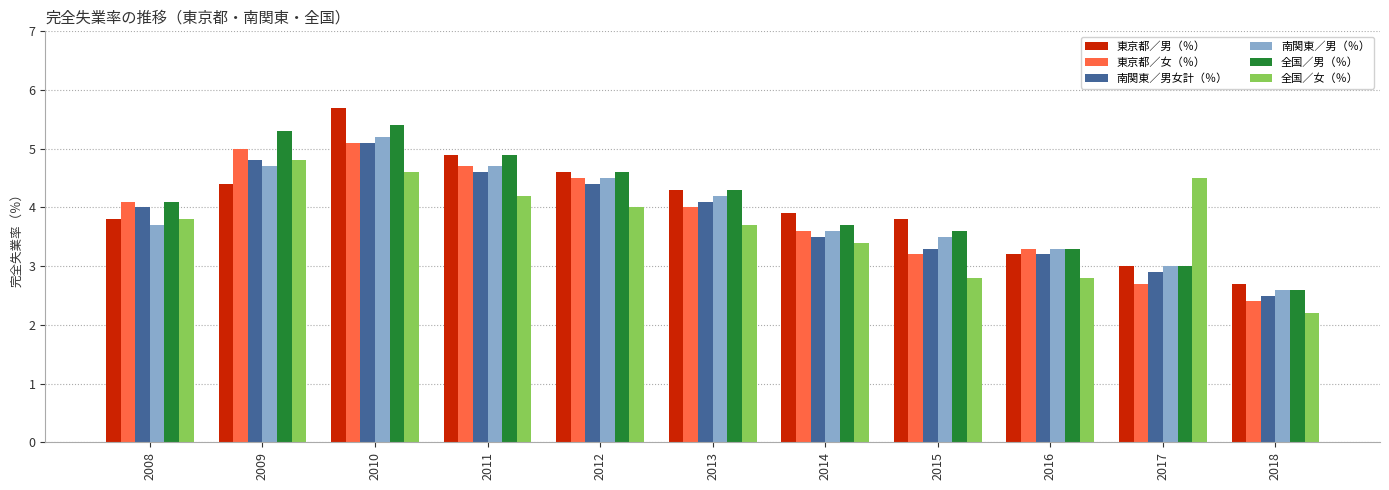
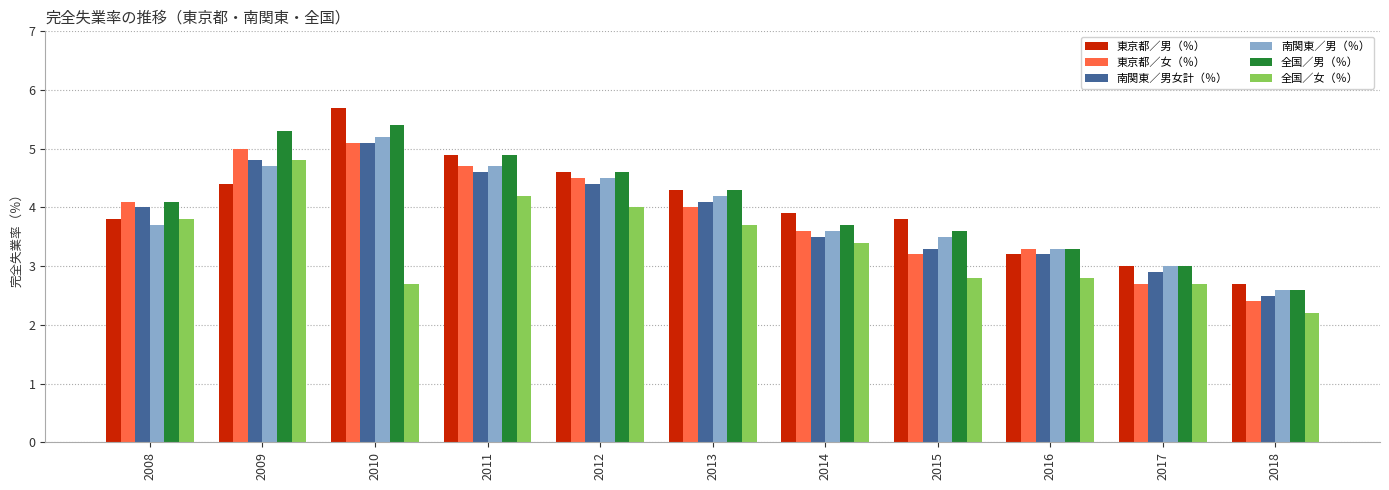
全国／女（％）, 2010: 4.6 -> 2.7
全国／女（％）, 2017: 4.5 -> 2.7
